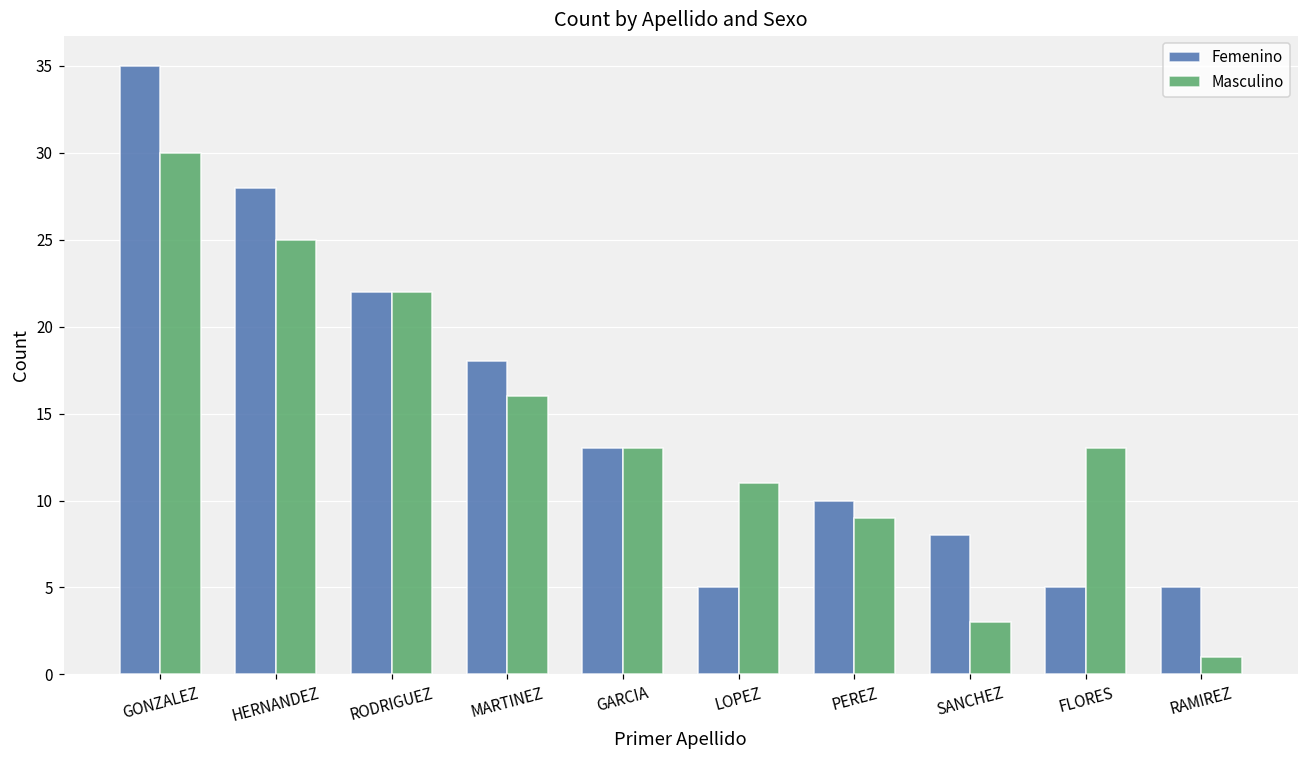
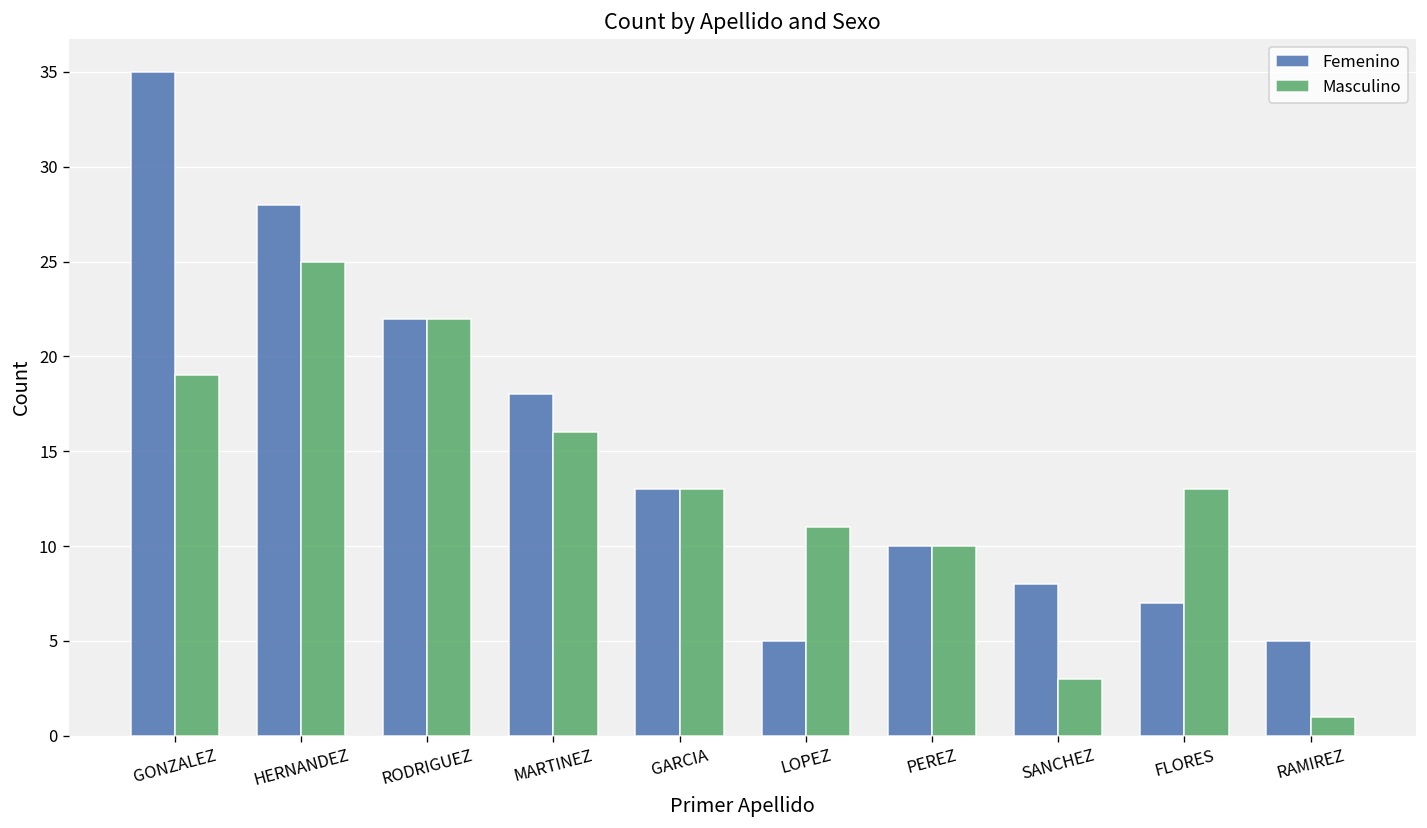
Masculino, GONZALEZ: 30 -> 19
Masculino, PEREZ: 9 -> 10
Femenino, FLORES: 5 -> 7
